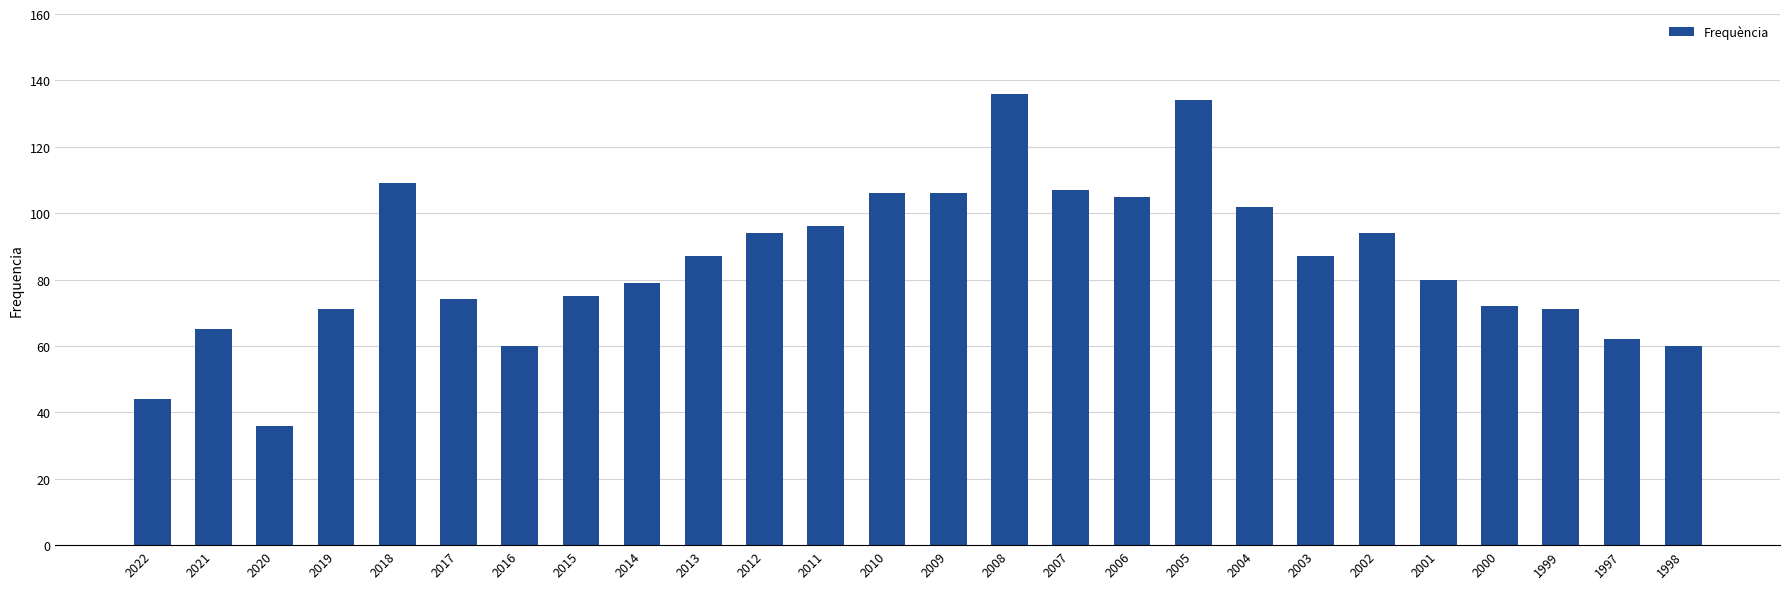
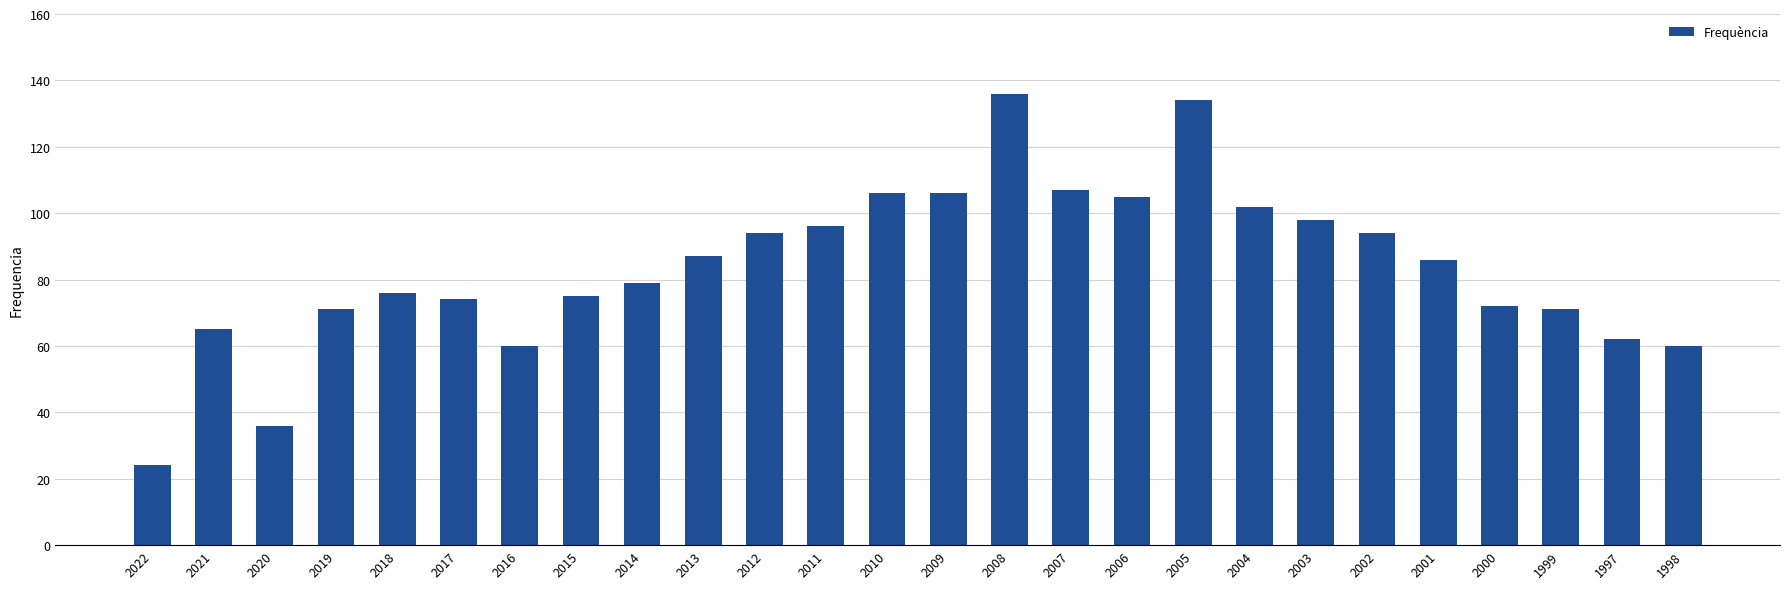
2022: 44 -> 24
2018: 109 -> 76
2003: 87 -> 98
2001: 80 -> 86
